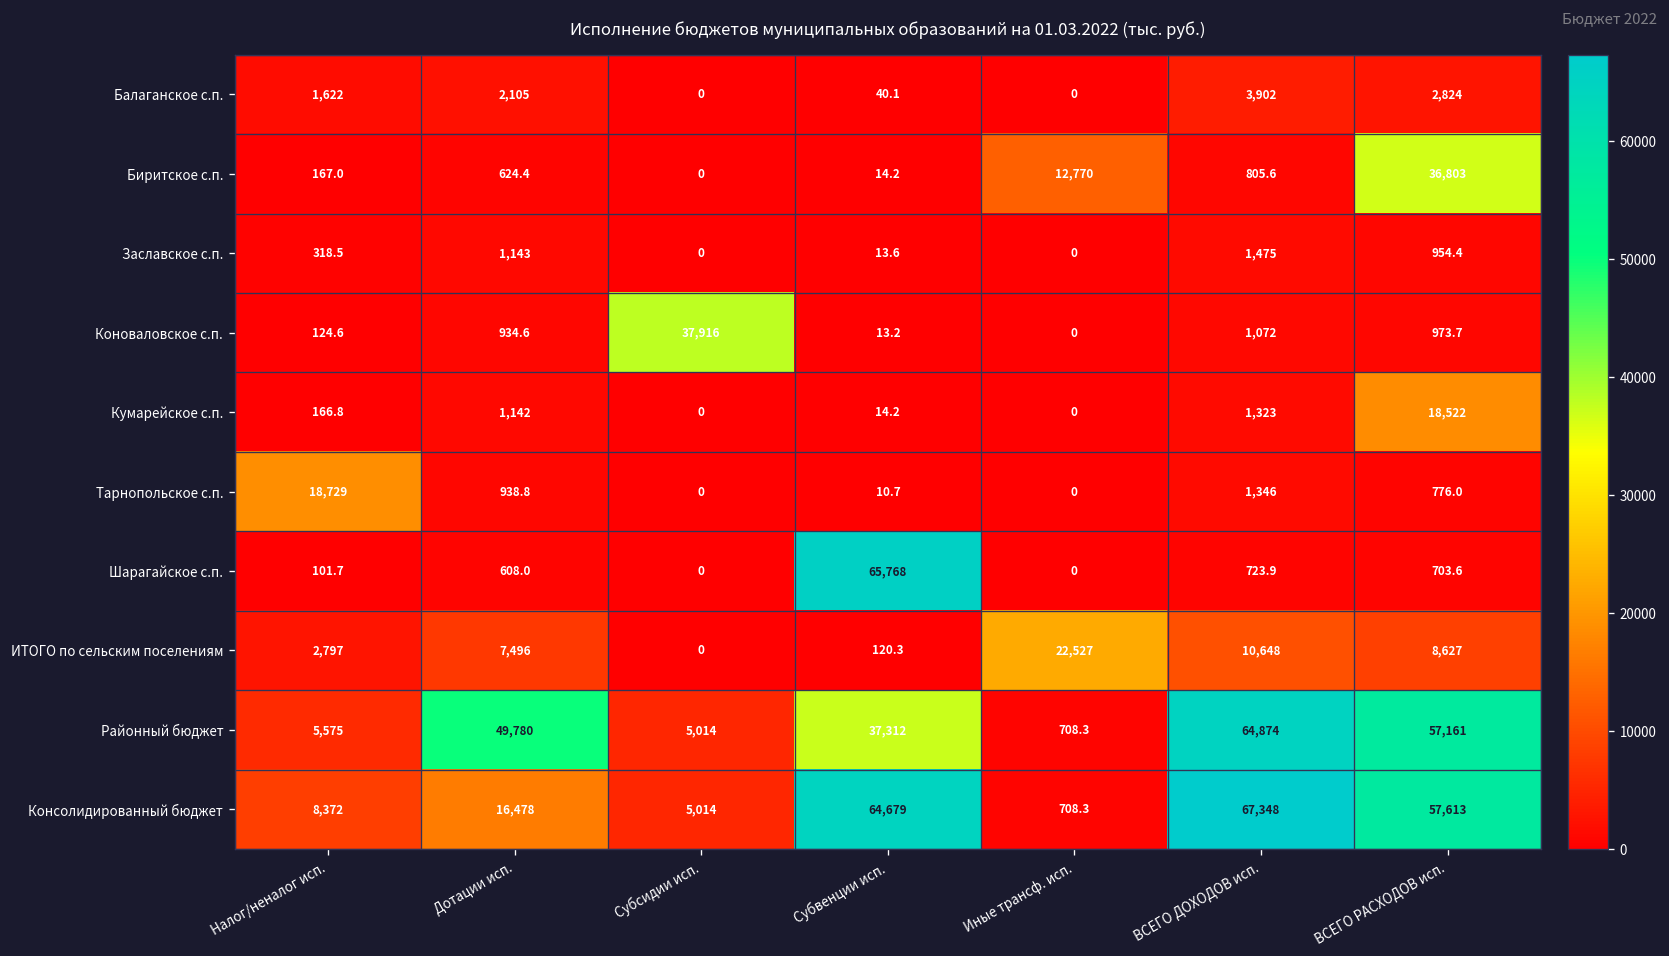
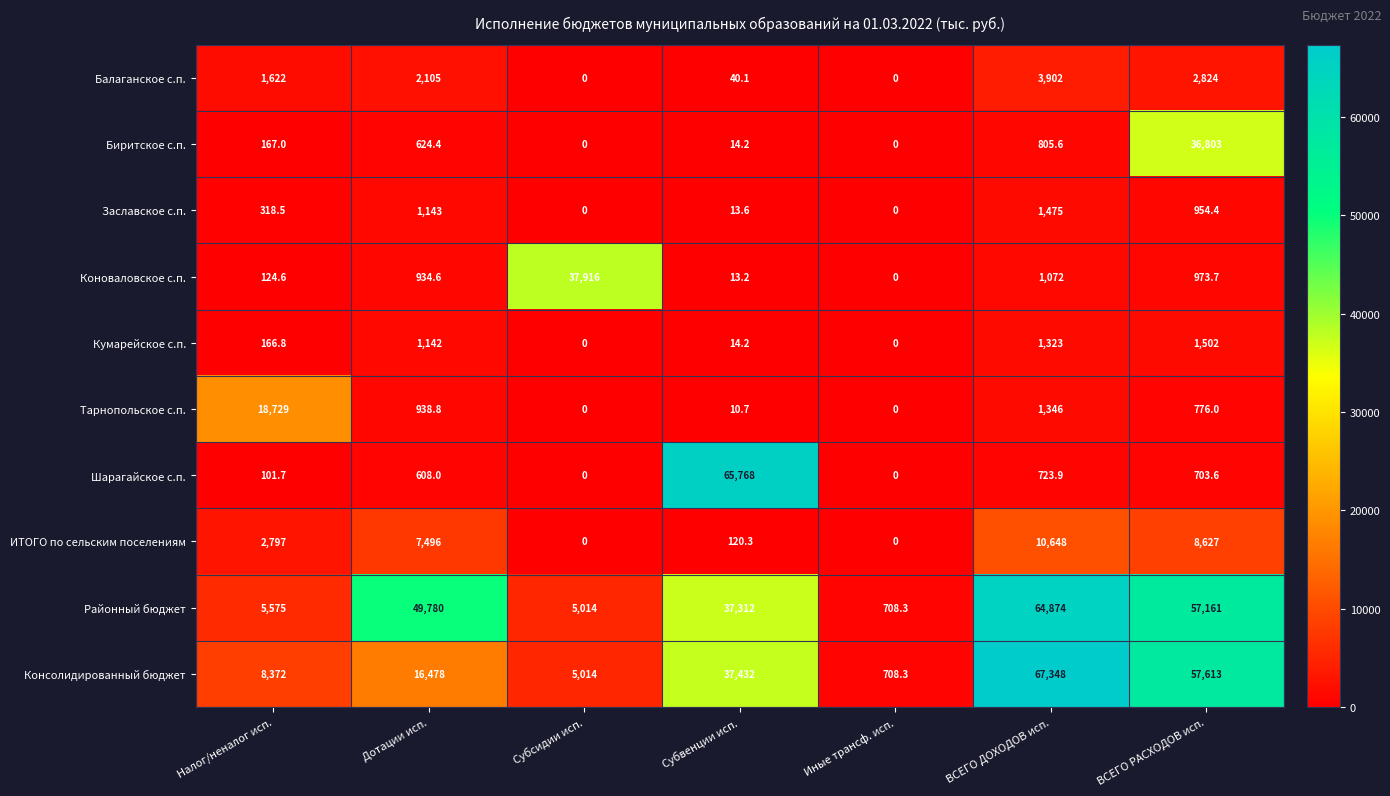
Биритское с.п., Иные трансф. исп.: 12,770 -> 0
Кумарейское с.п., ВСЕГО РАСХОДОВ исп.: 18,522 -> 1,502
ИТОГО по сельским поселениям, Иные трансф. исп.: 22,527 -> 0
Консолидированный бюджет, Субвенции исп.: 64,679 -> 37,432
